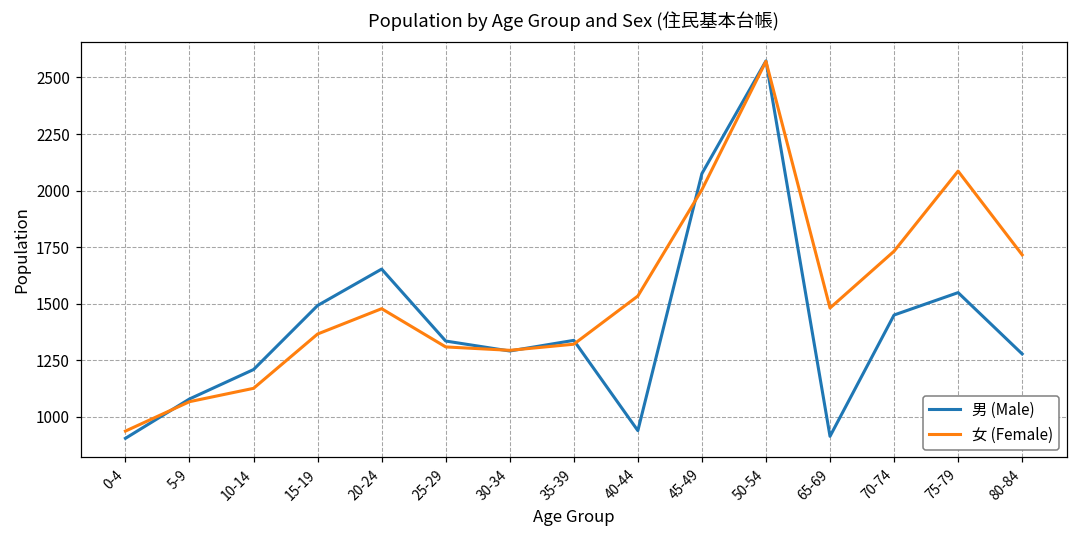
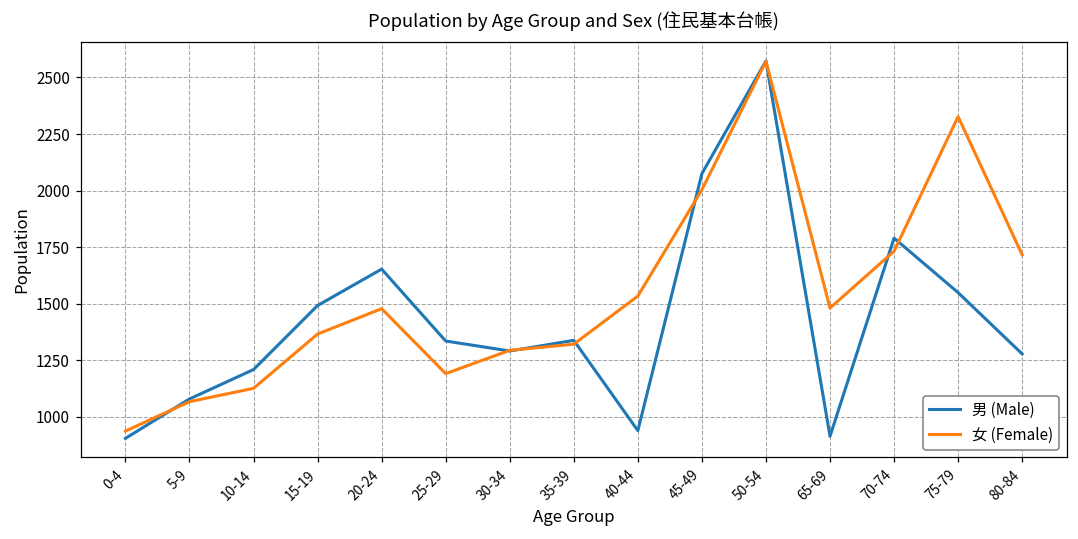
女 (Female), 25-29: 1310 -> 1190
男 (Male), 70-74: 1450 -> 1790
女 (Female), 75-79: 2090 -> 2330
